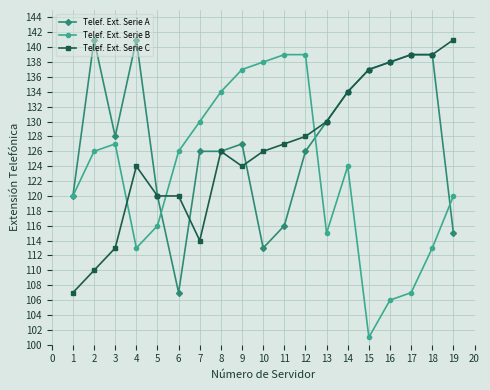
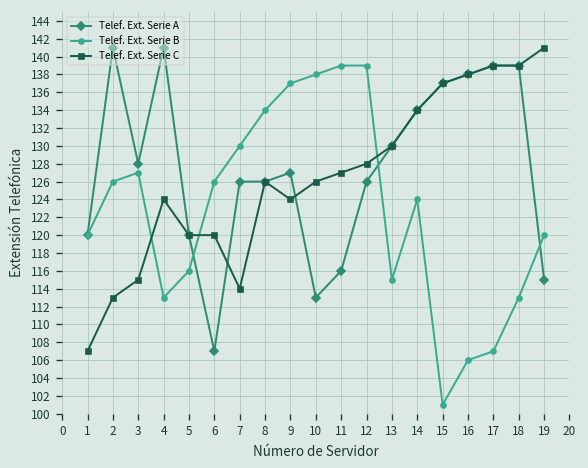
Telef. Ext. Serie C, 2: 110 -> 113
Telef. Ext. Serie C, 3: 113 -> 115
